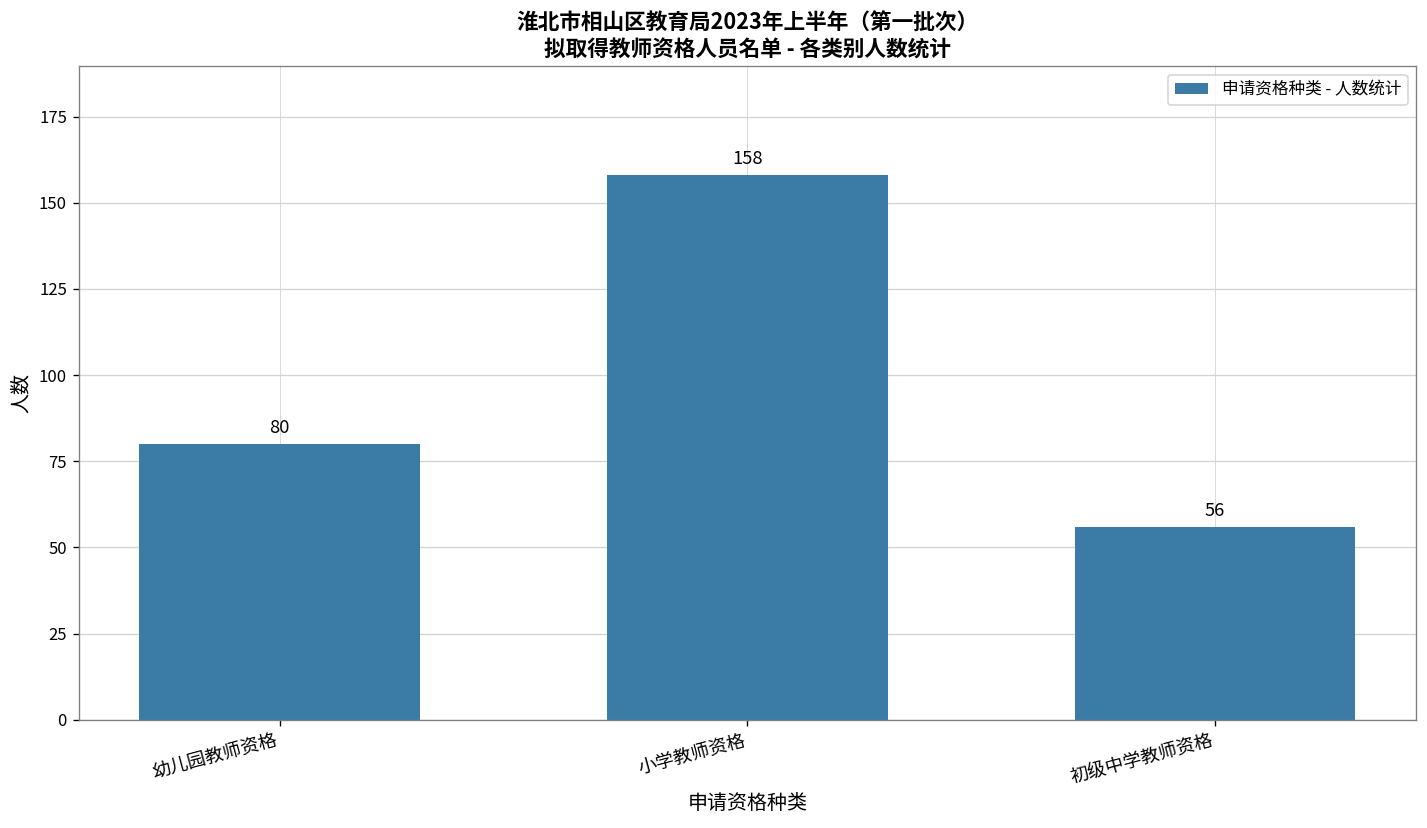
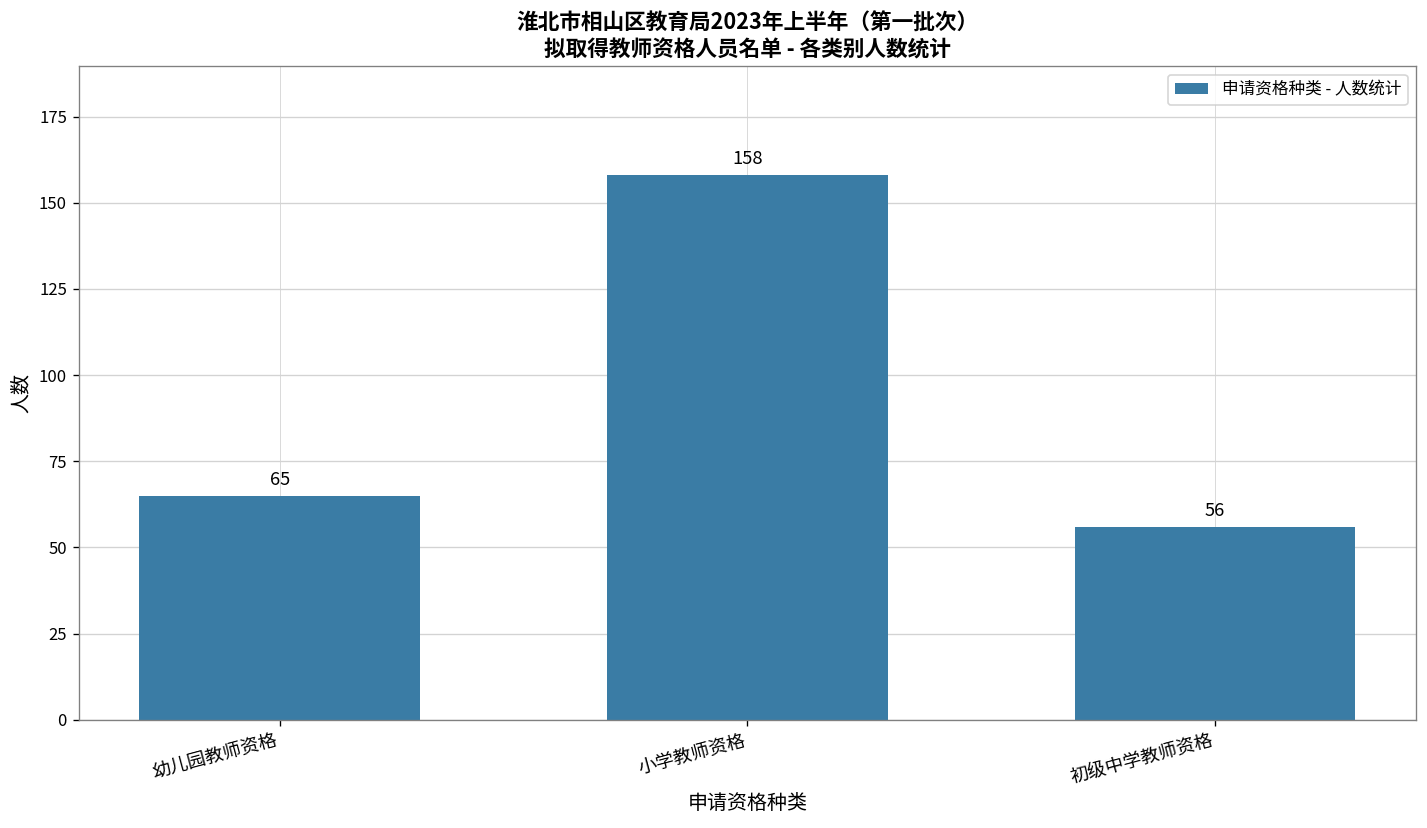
幼儿园教师资格: 80 -> 65
